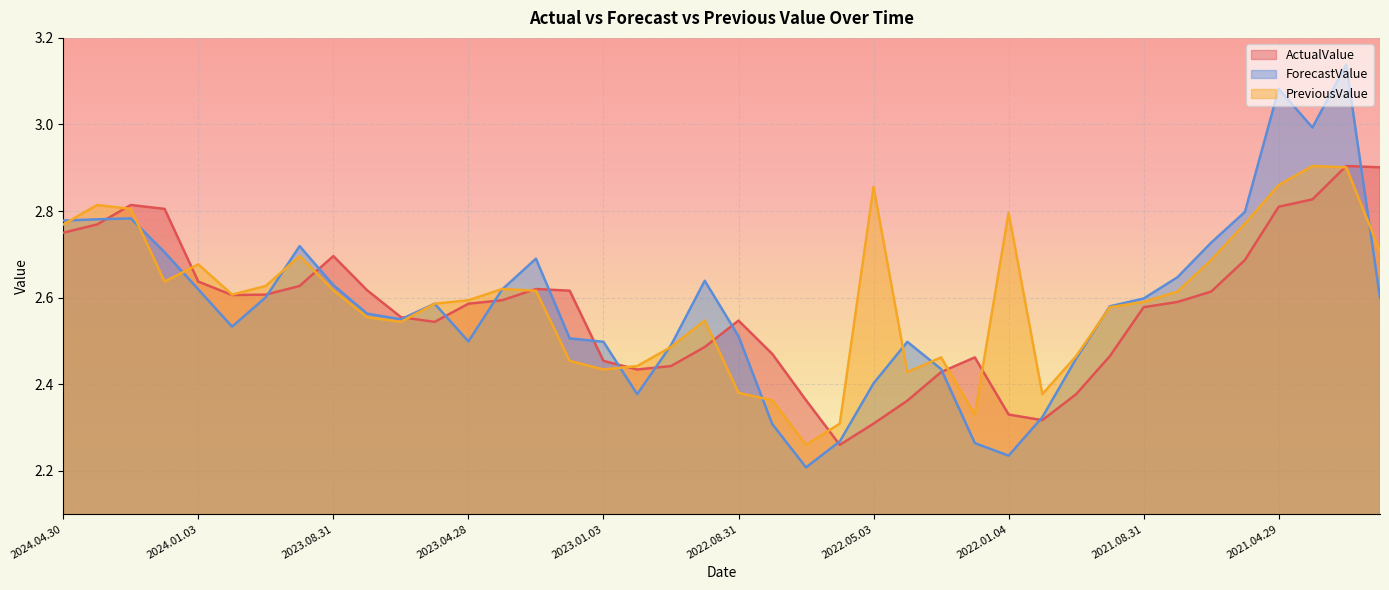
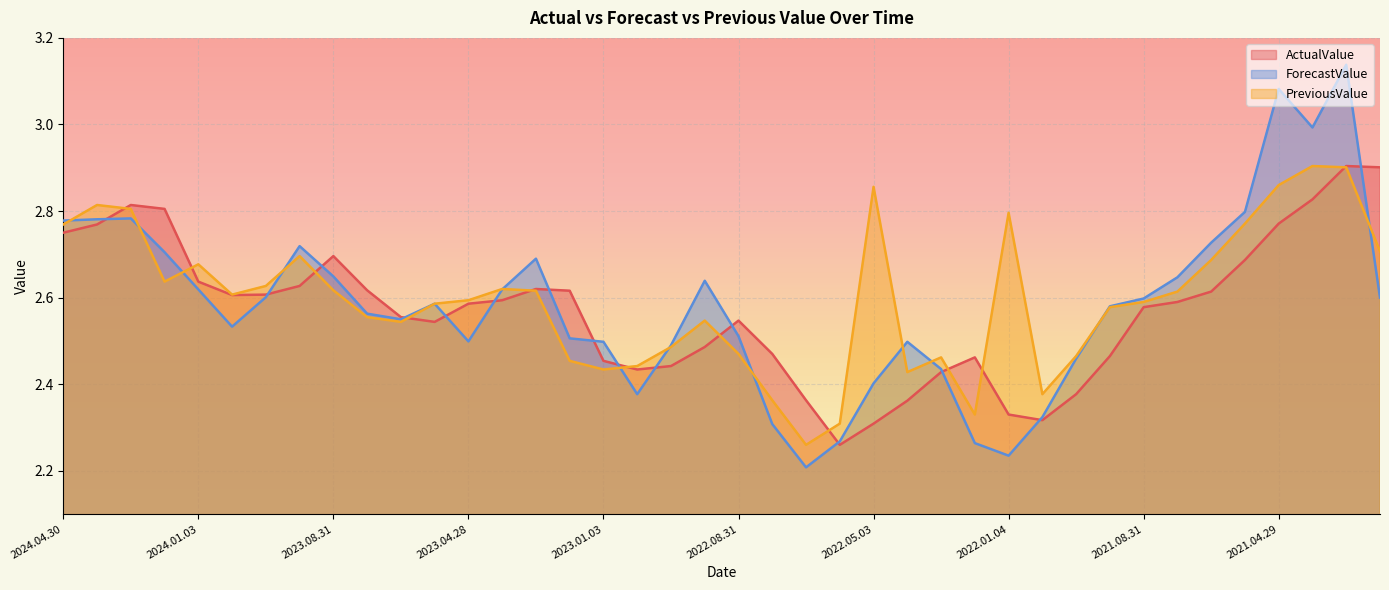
ForecastValue, 2023.08.31: 2.63 -> 2.65
PreviousValue, 2022.08.31: 2.38 -> 2.47
ActualValue, 2021.04.29: 2.81 -> 2.77
